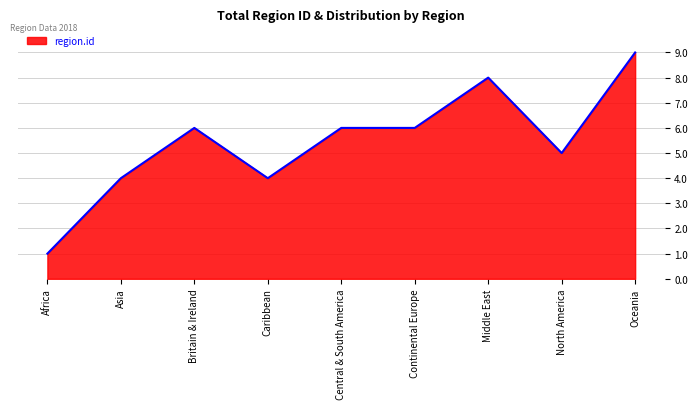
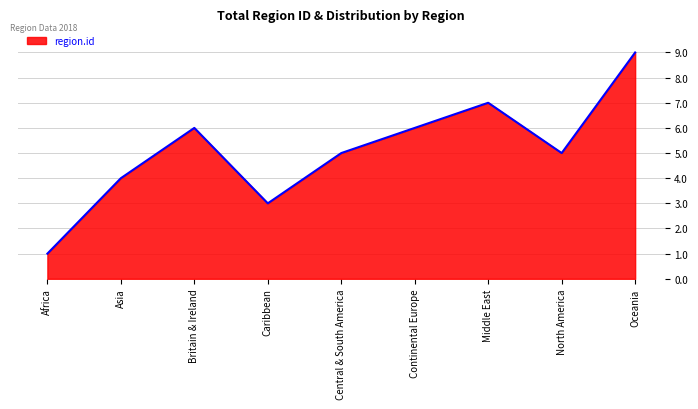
Caribbean: 4 -> 3
Central & South America: 6 -> 5
Middle East: 8 -> 7
